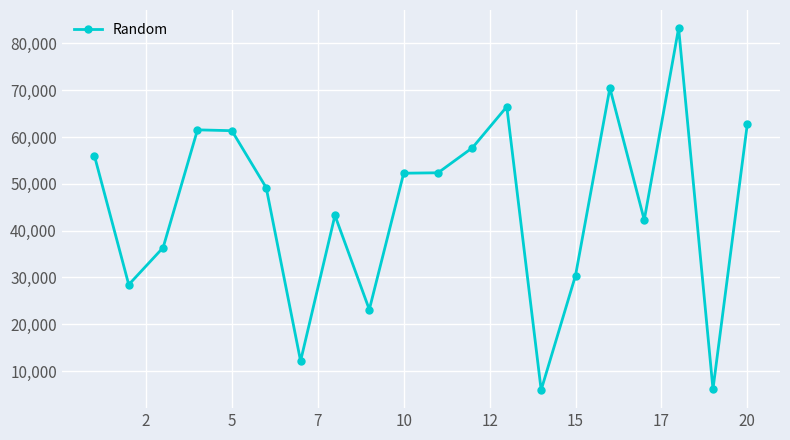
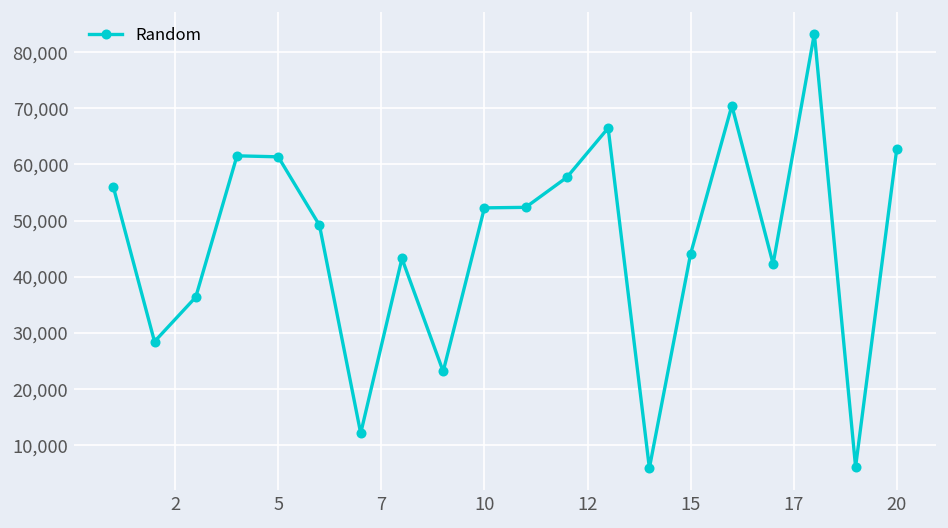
15: 30,000 -> 44,000
